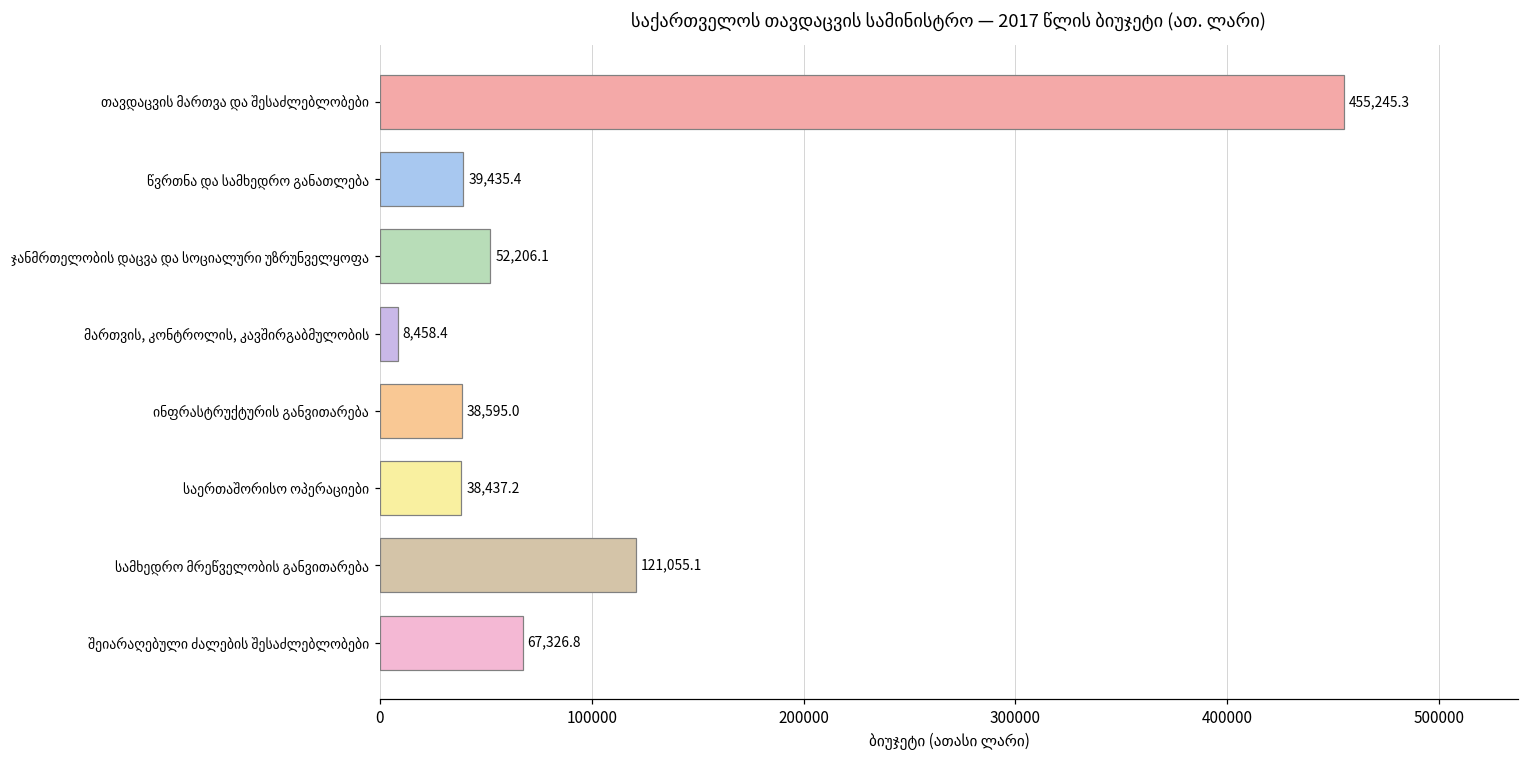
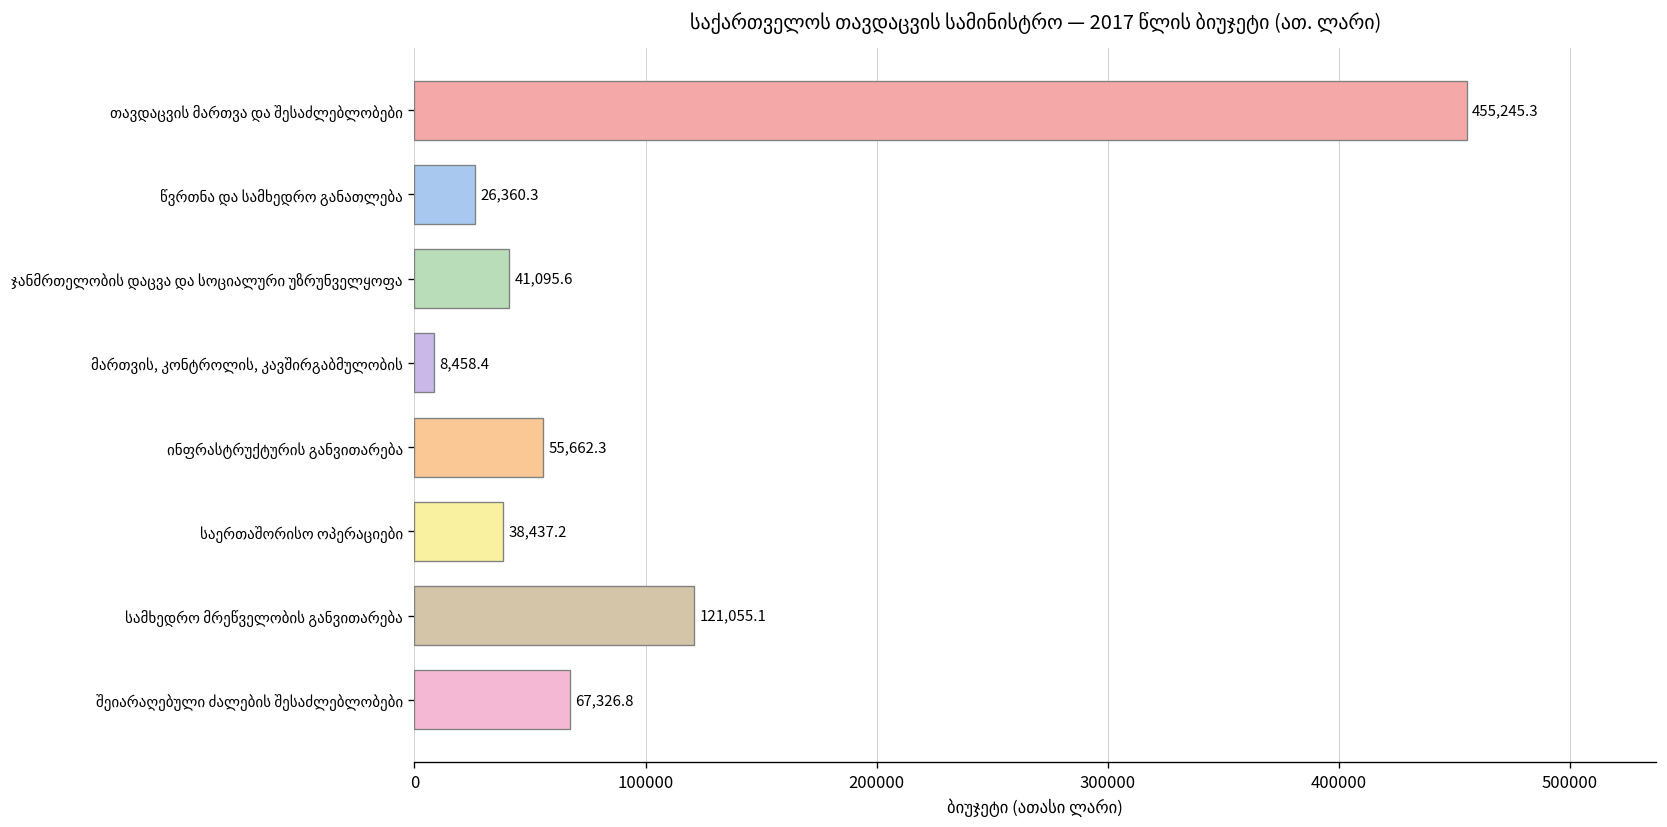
წვრთნა და სამხედრო განათლება: 39,435.4 -> 26,360.3
ჯანმრთელობის დაცვა და სოციალური უზრუნველყოფა: 52,206.1 -> 41,095.6
ინფრასტრუქტურის განვითარება: 38,595.0 -> 55,662.3
